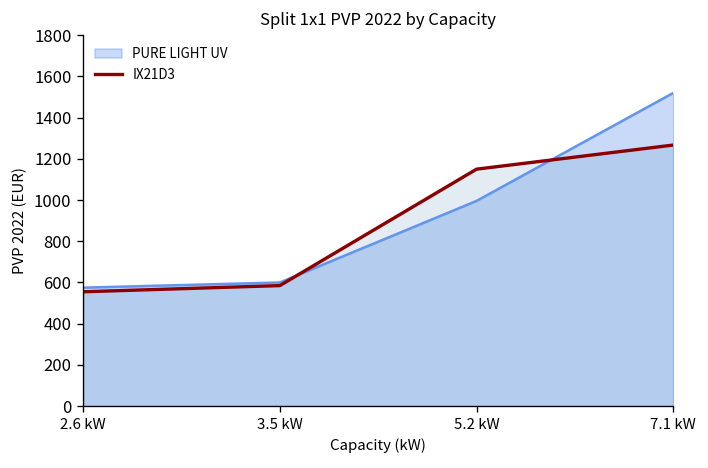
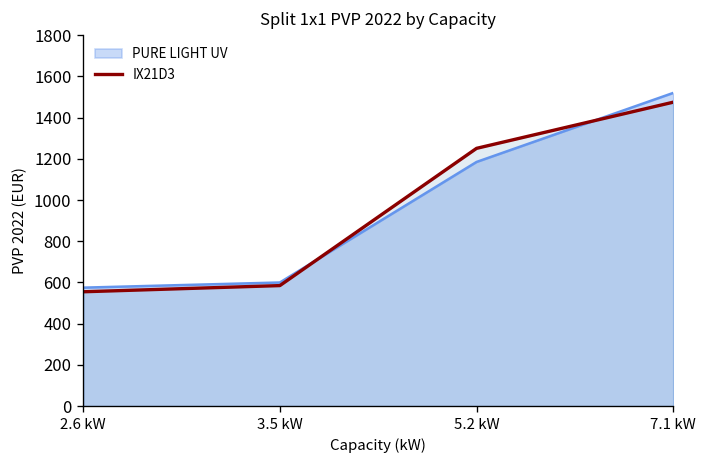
PURE LIGHT UV, 5.2 kW: 1000 -> 1190
IX21D3, 5.2 kW: 1150 -> 1250
IX21D3, 7.1 kW: 1270 -> 1480
